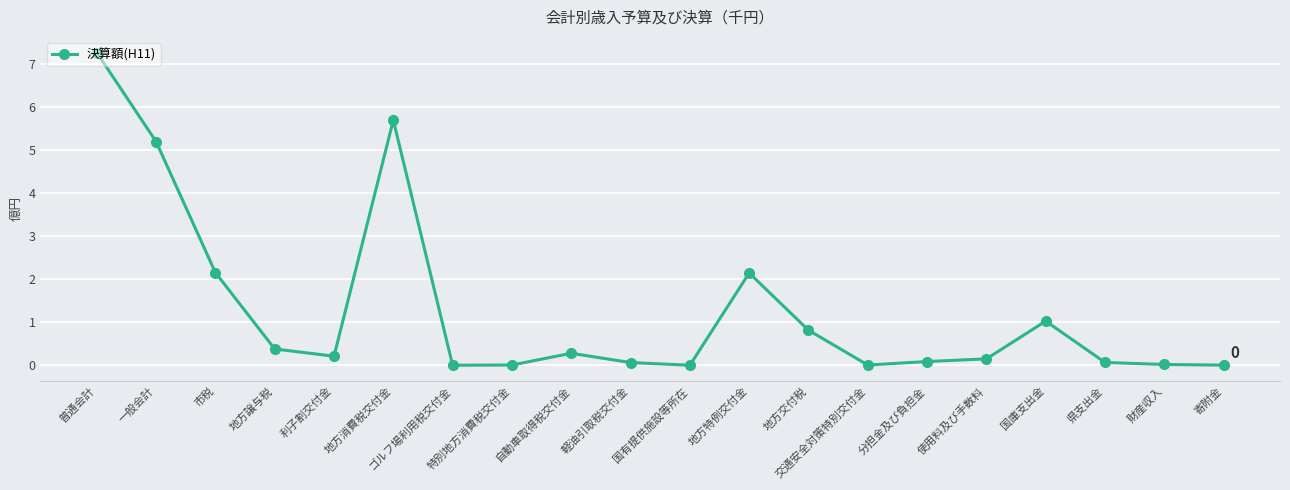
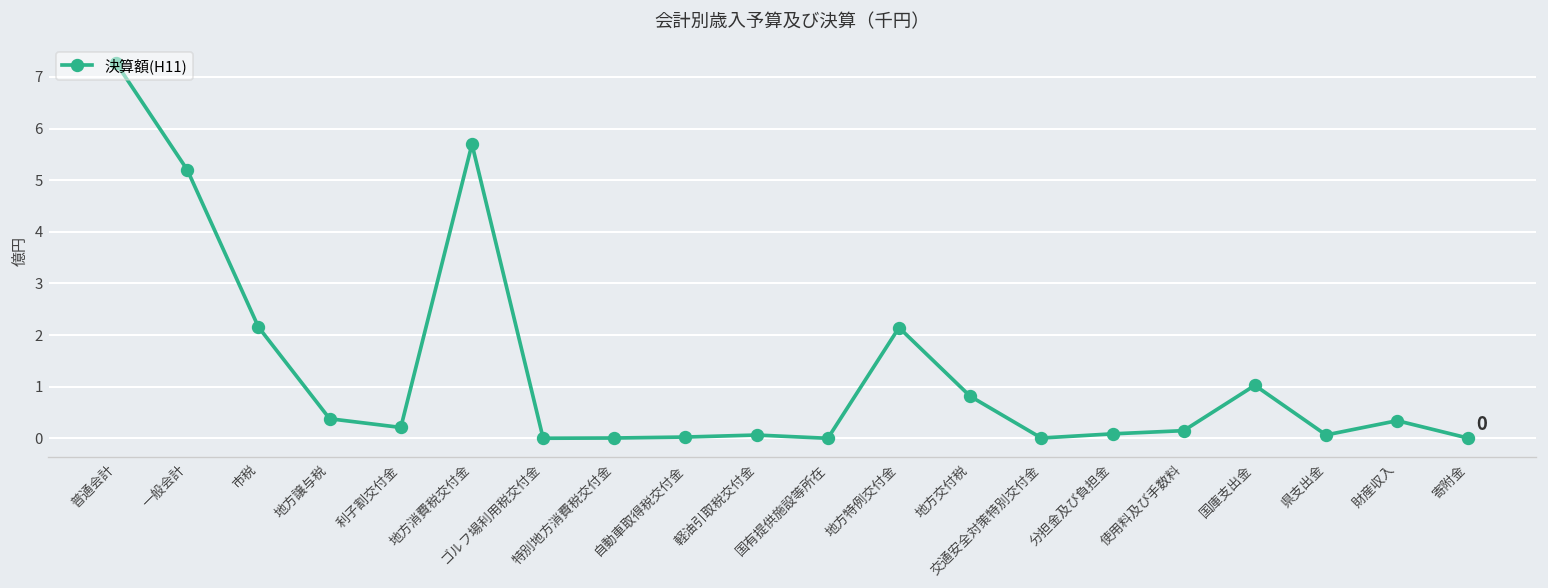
自動車取得税交付金: 0.3 -> 0.0
財産収入: 0.0 -> 0.3
